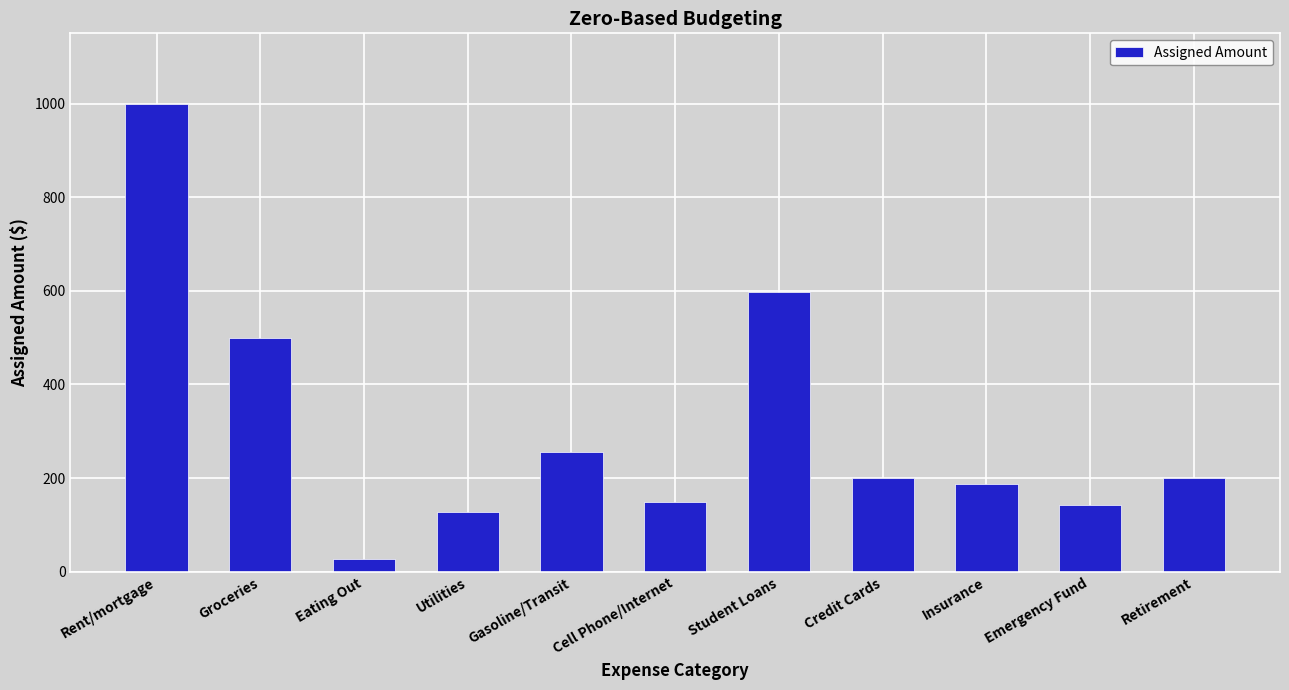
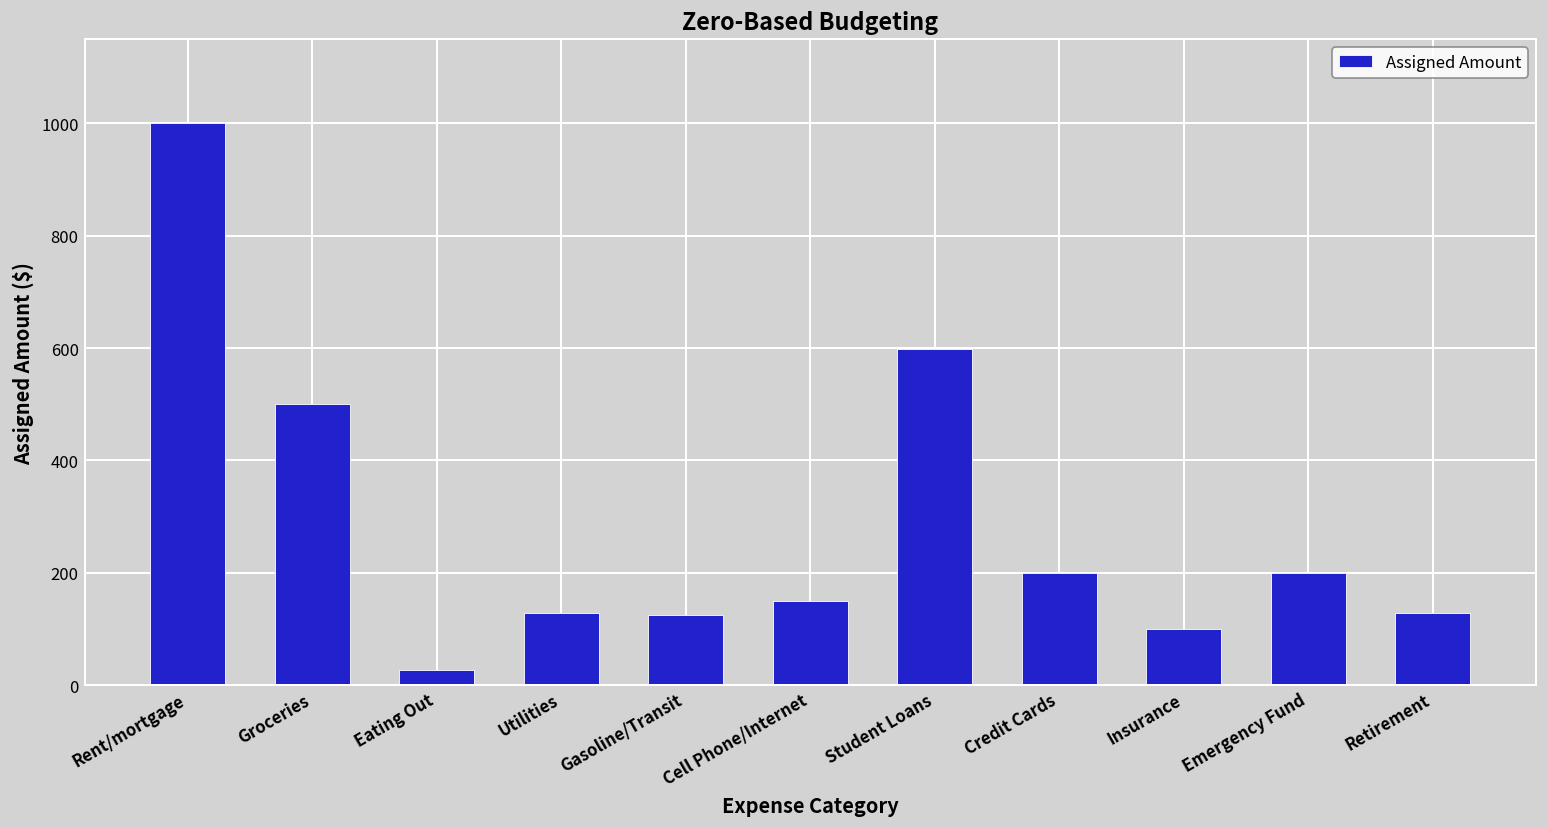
Gasoline/Transit: 260 -> 130
Insurance: 190 -> 100
Emergency Fund: 140 -> 200
Retirement: 200 -> 130
